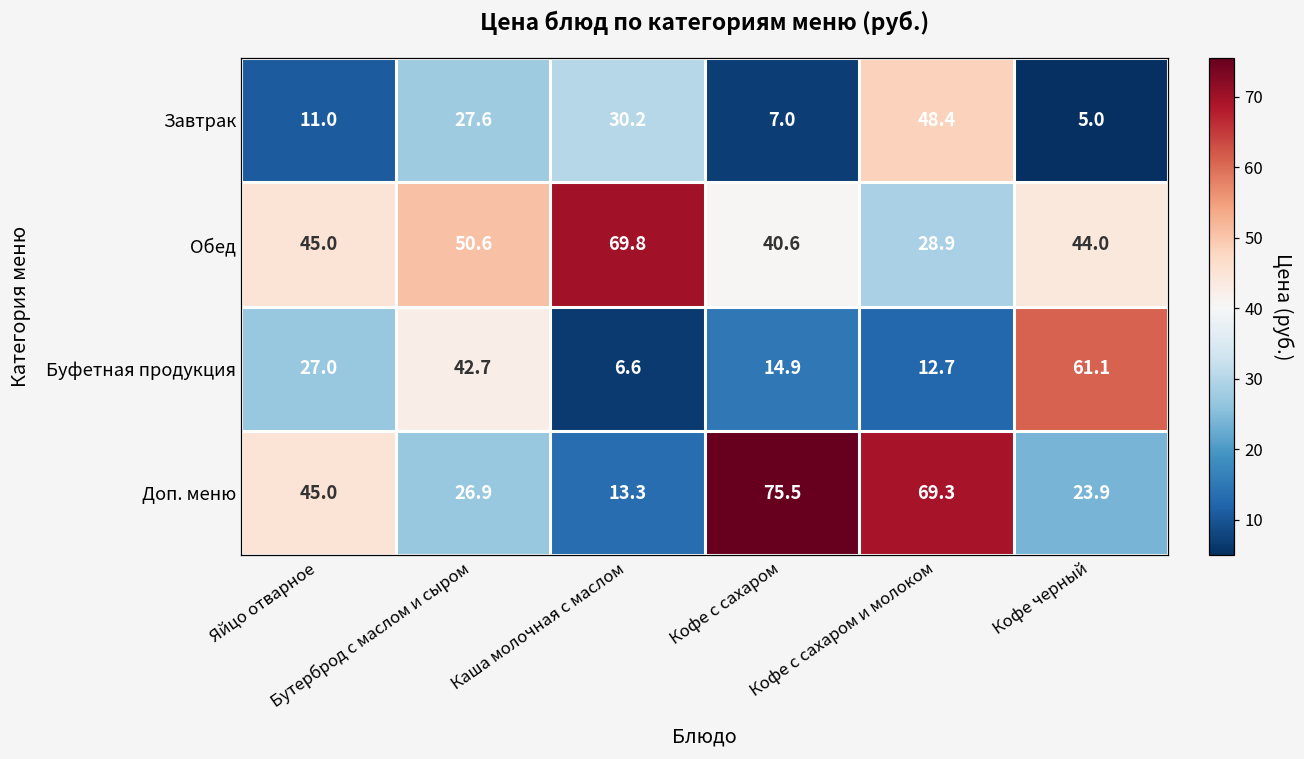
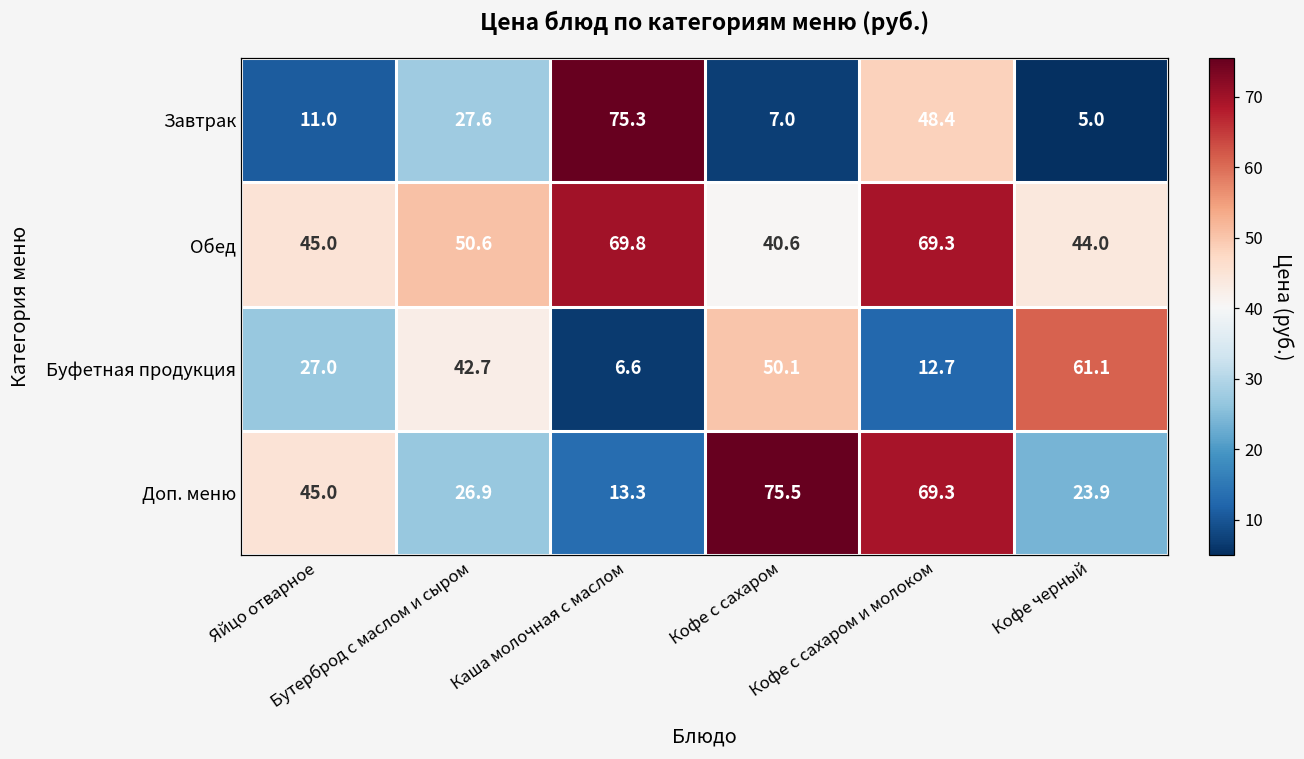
Завтрак, Каша молочная с маслом: 30.2 -> 75.3
Обед, Кофе с сахаром и молоком: 28.9 -> 69.3
Буфетная продукция, Кофе с сахаром: 14.9 -> 50.1
